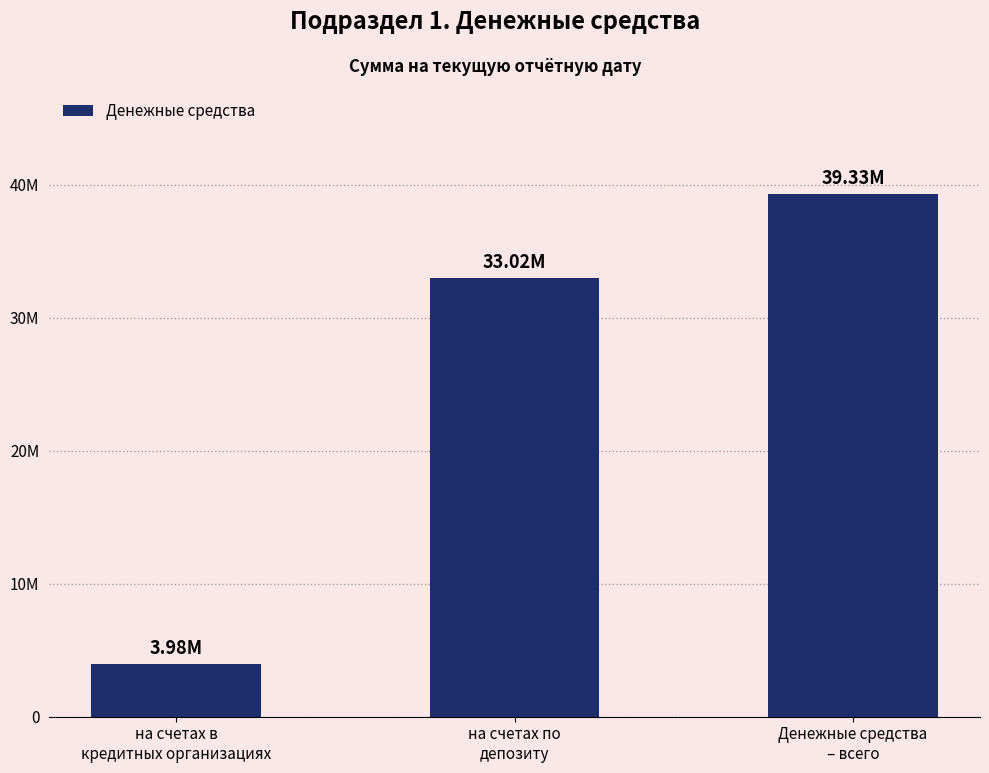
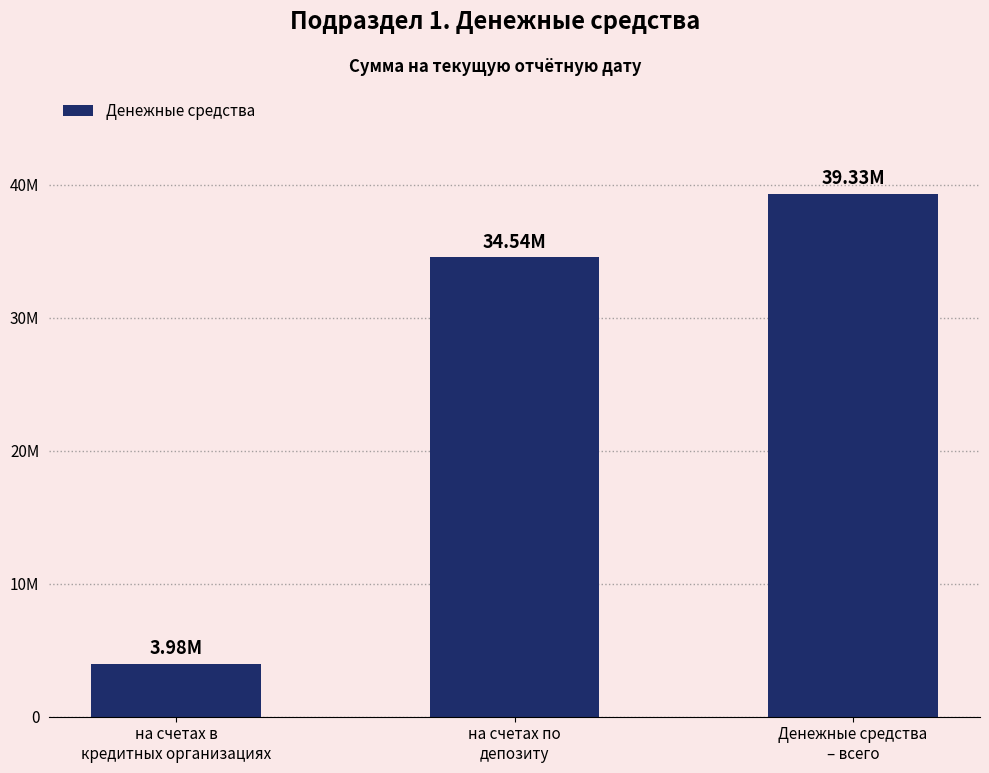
на счетах по депозиту: 33.02M -> 34.54M
